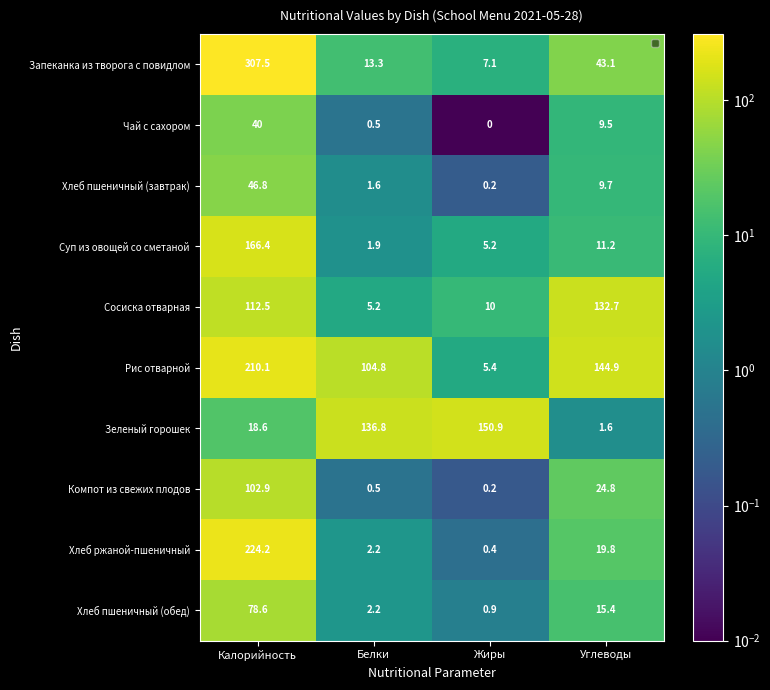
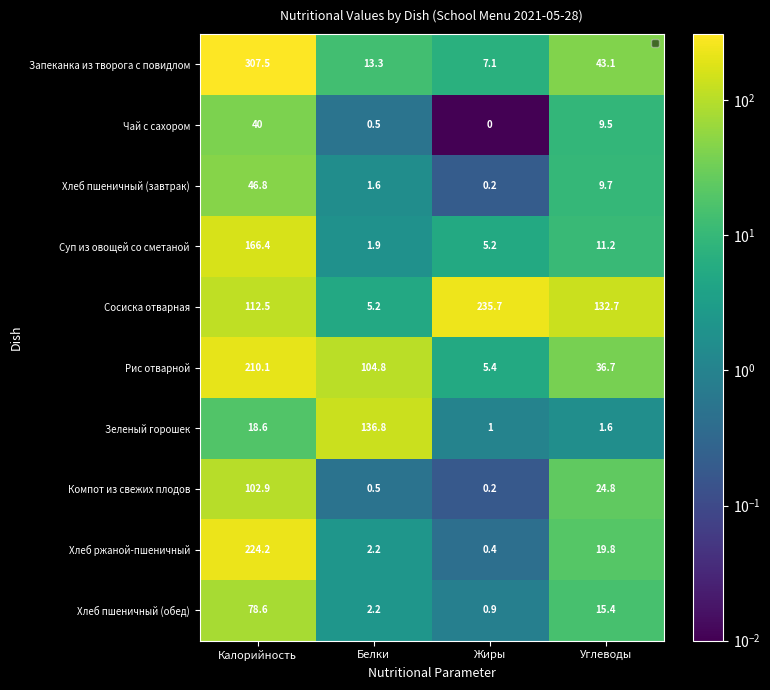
Сосиска отварная, Жиры: 10 -> 235.7
Рис отварной, Углеводы: 144.9 -> 36.7
Зеленый горошек, Жиры: 150.9 -> 1
